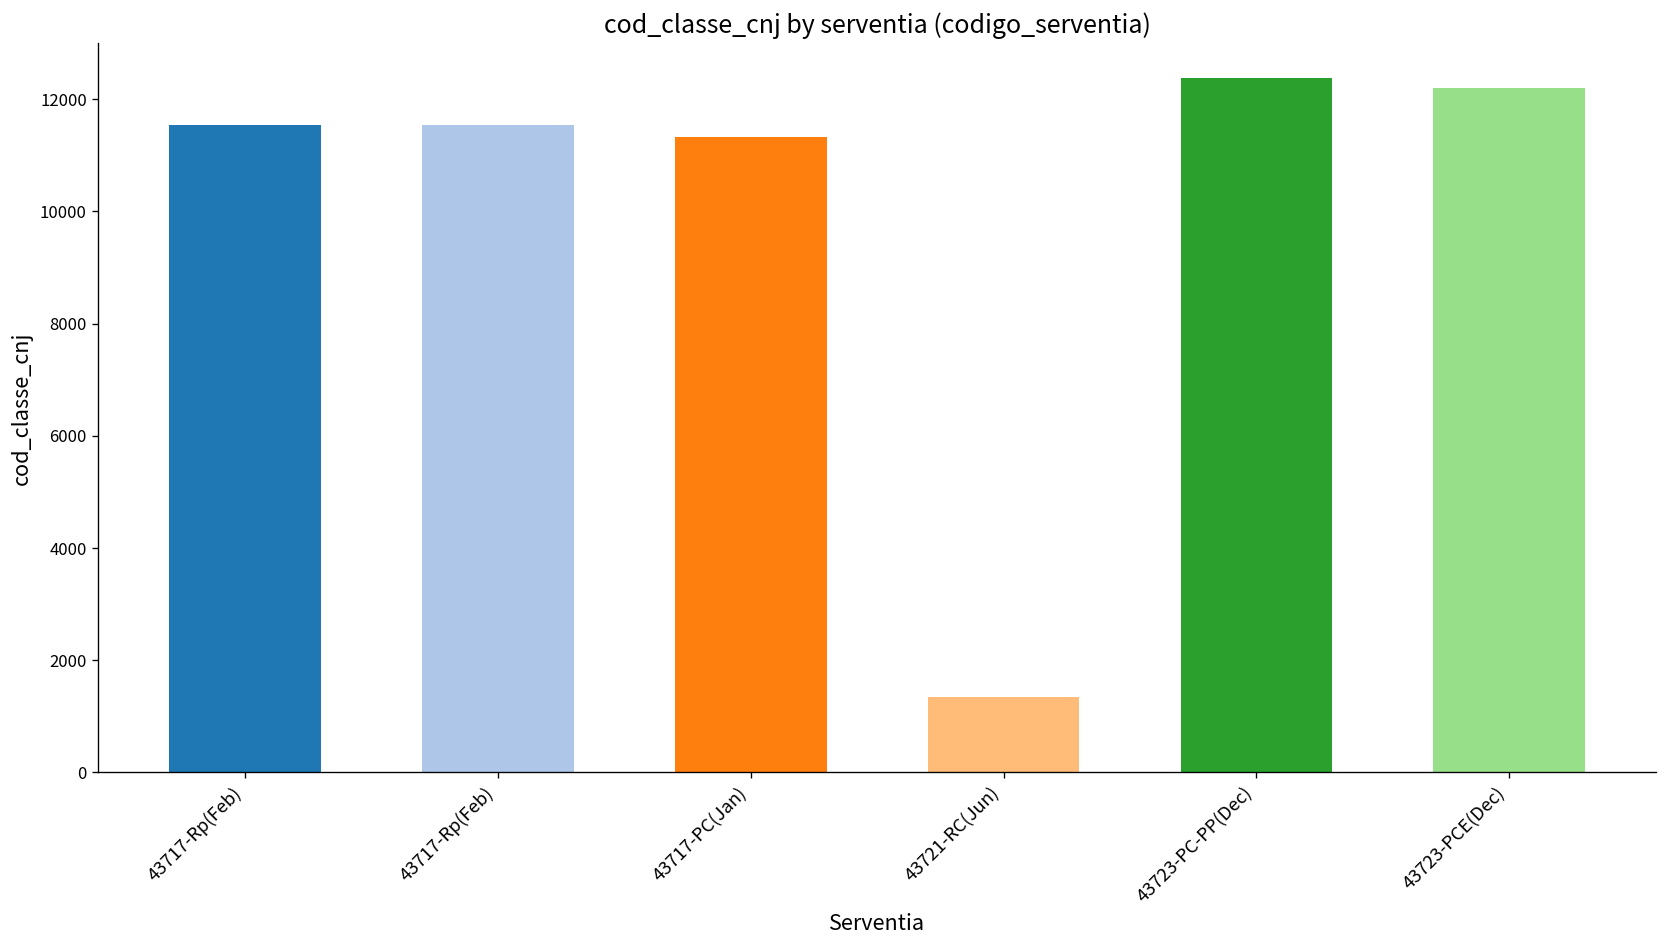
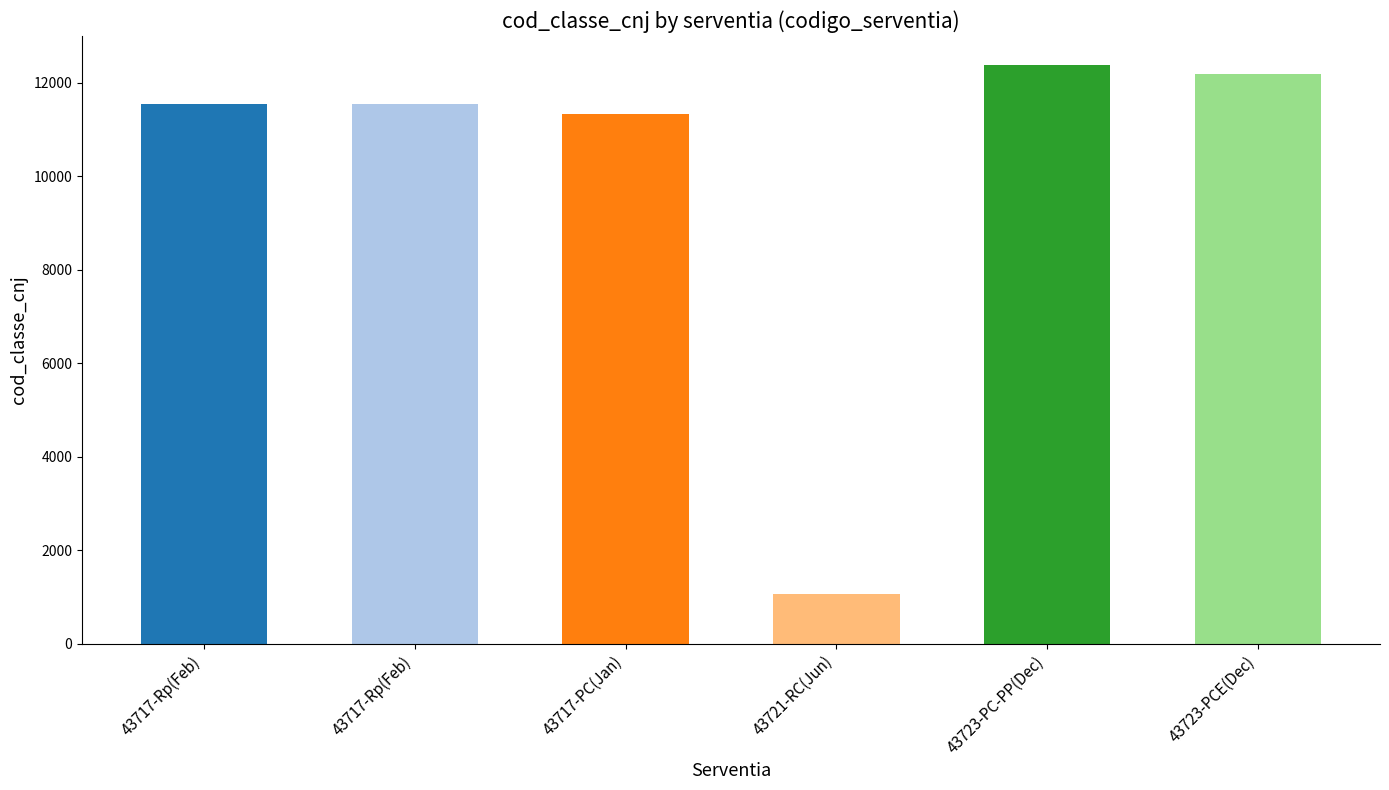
43721-RC(Jun): 1300 -> 1100
